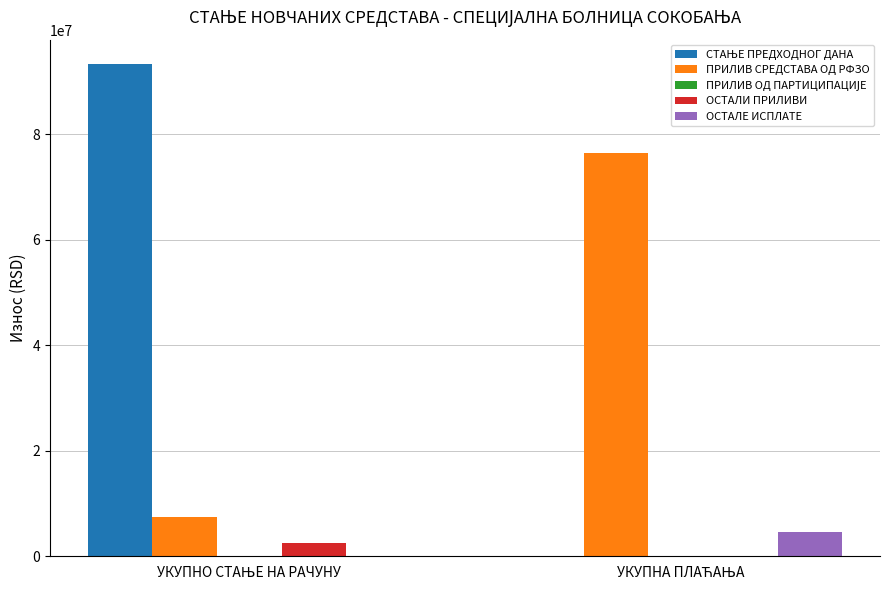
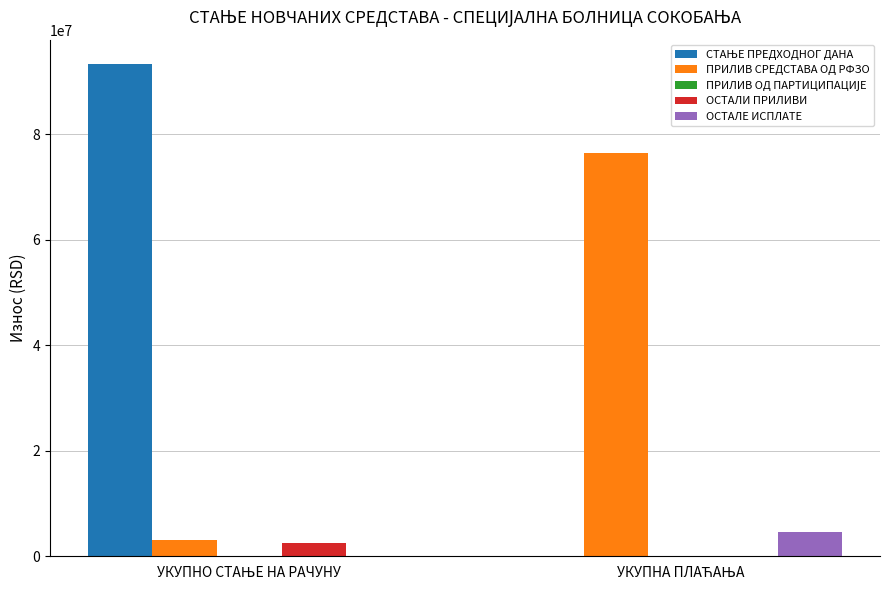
ПРИЛИВ СРЕДСТАВА ОД РФЗО, УКУПНО СТАЊЕ НА РАЧУНУ: 7000000 -> 3000000
